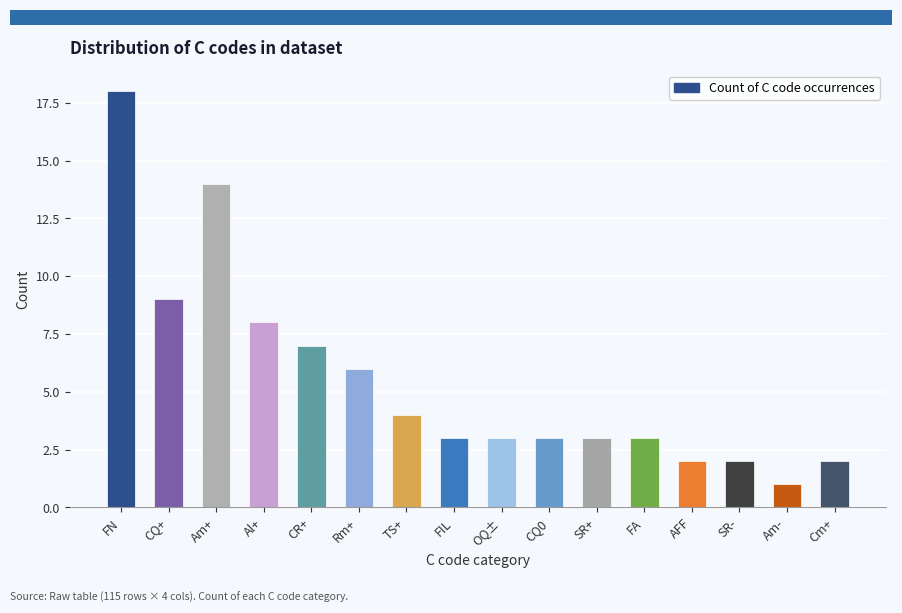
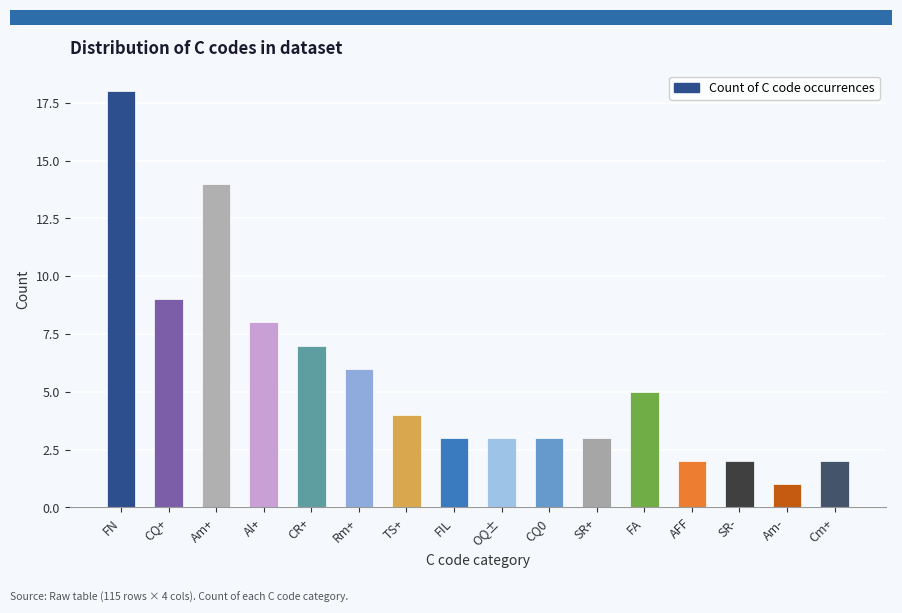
FA: 3 -> 5
